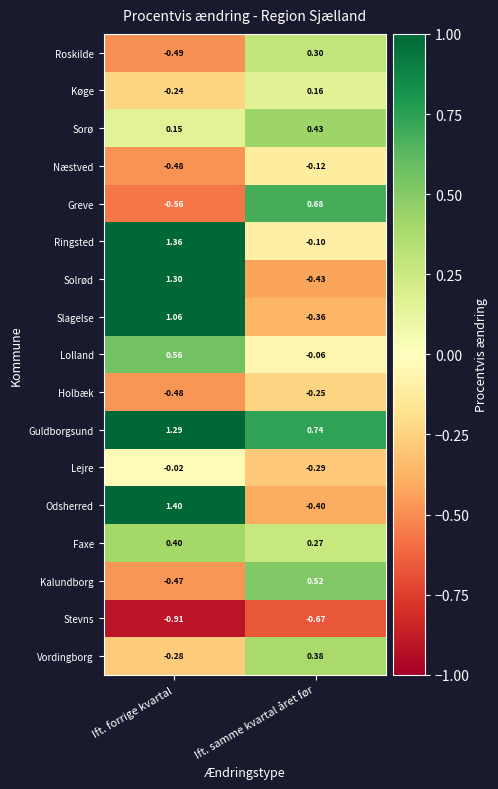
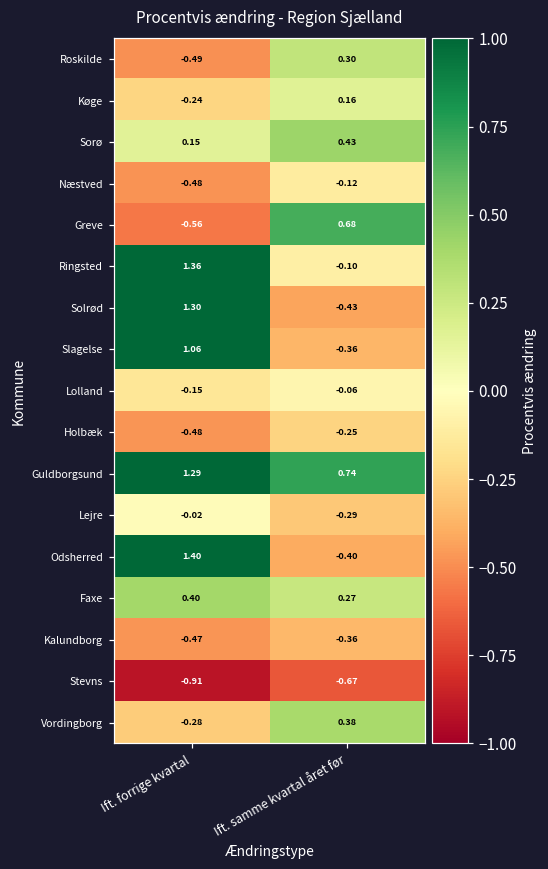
Lolland, Ift. forrige kvartal: 0.56 -> -0.15
Kalundborg, Ift. samme kvartal året før: 0.52 -> -0.36
